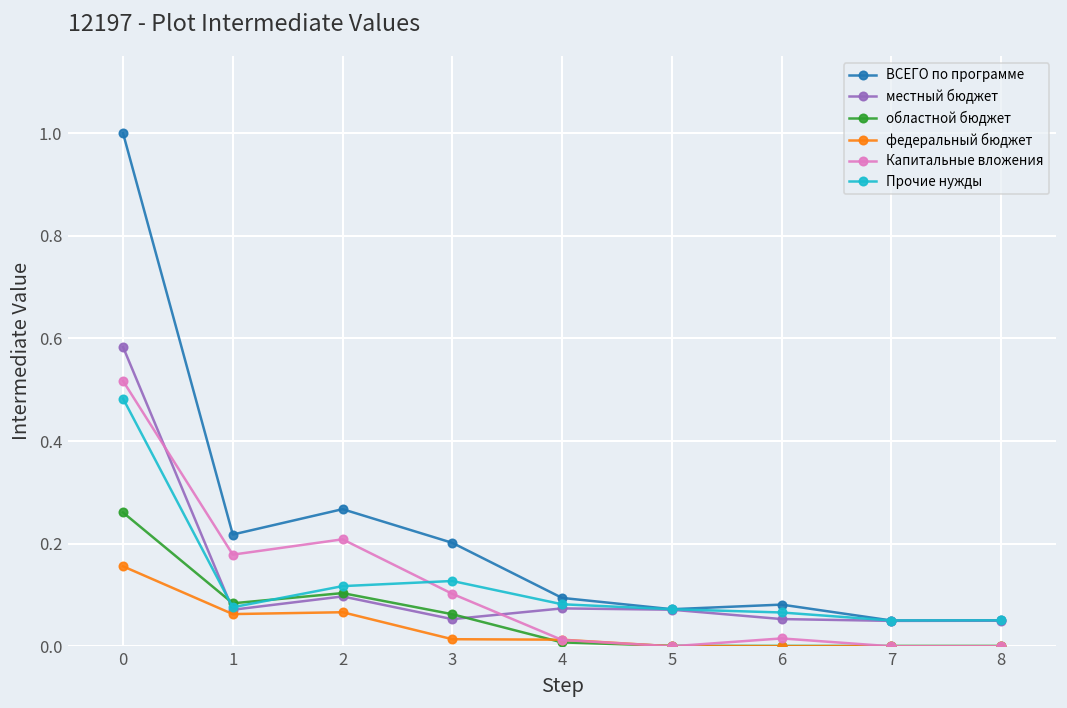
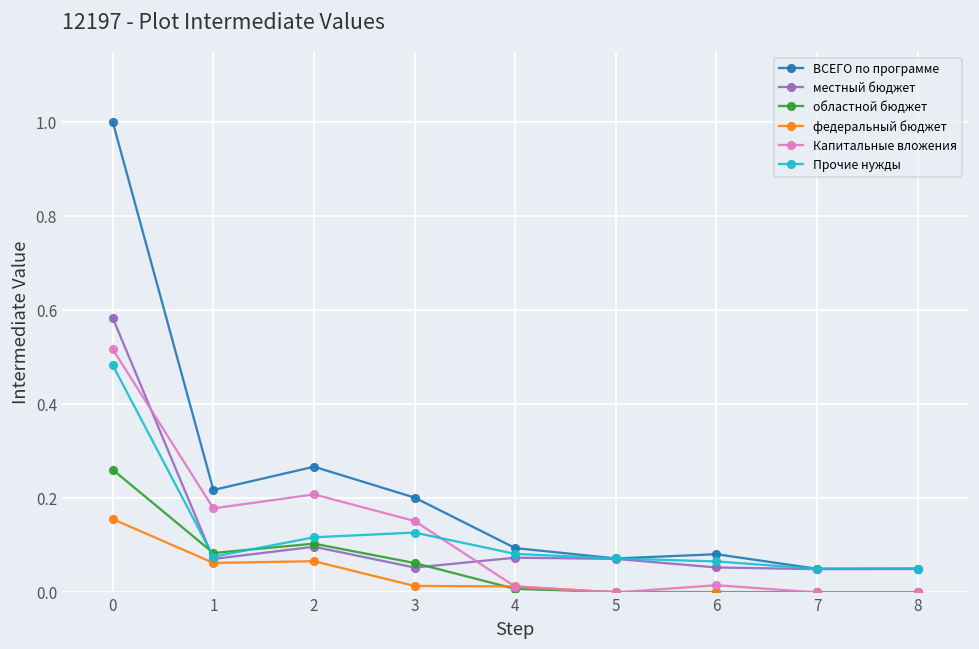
Капитальные вложения, 3: 0.10 -> 0.15
